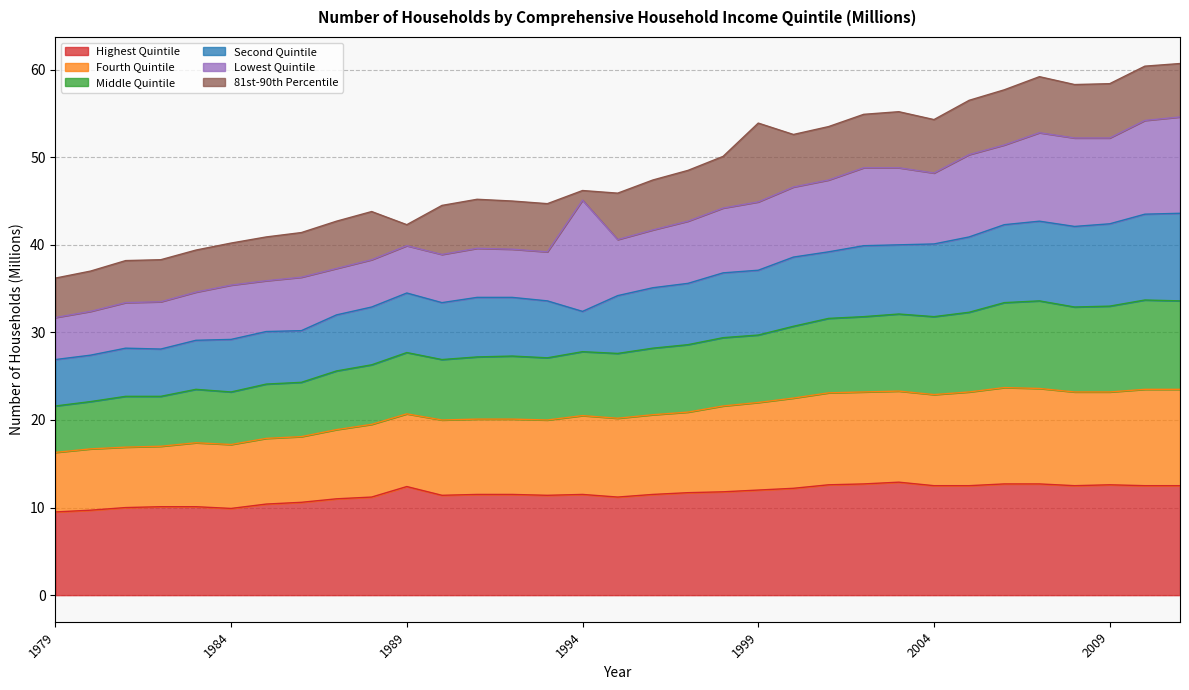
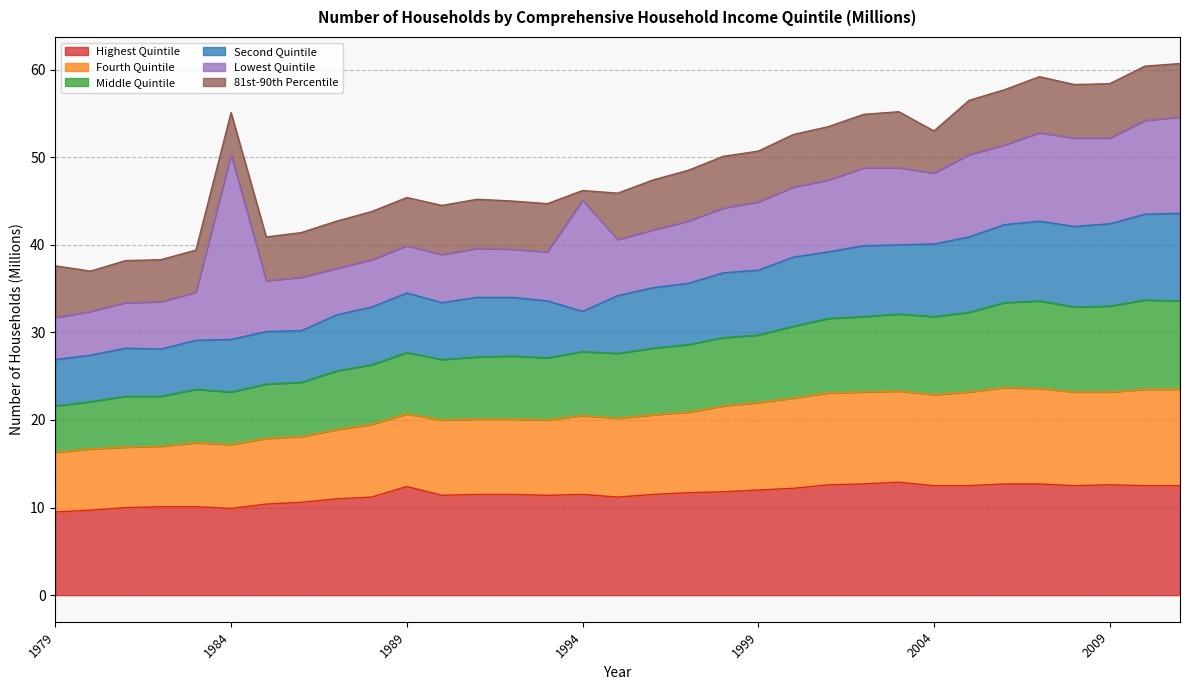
81st-90th Percentile, 1979: 5 -> 6
Lowest Quintile, 1984: 6 -> 21
81st-90th Percentile, 1989: 2 -> 6
81st-90th Percentile, 1999: 9 -> 6
81st-90th Percentile, 2004: 6 -> 5
